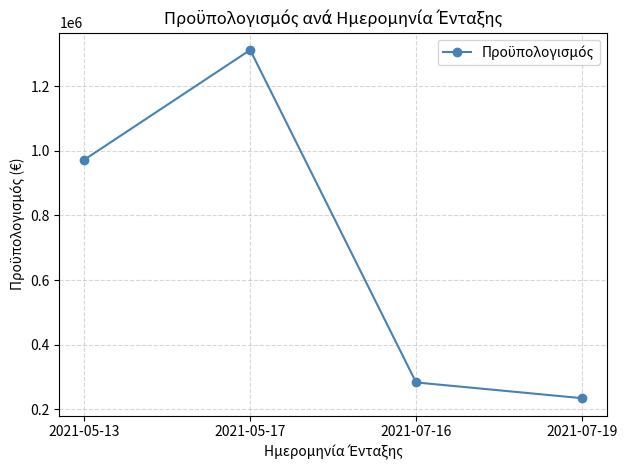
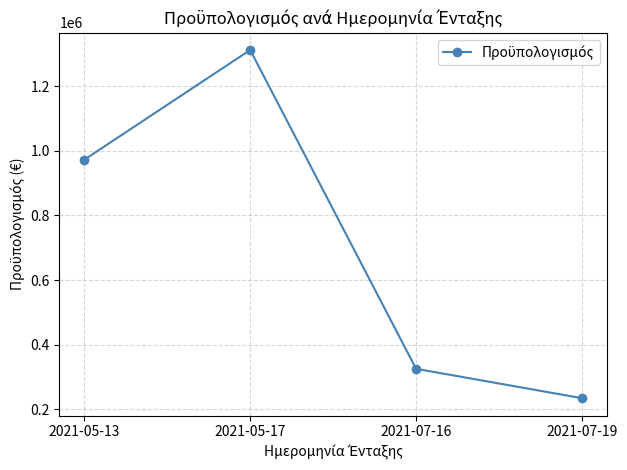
2021-07-16: 280000 -> 330000
